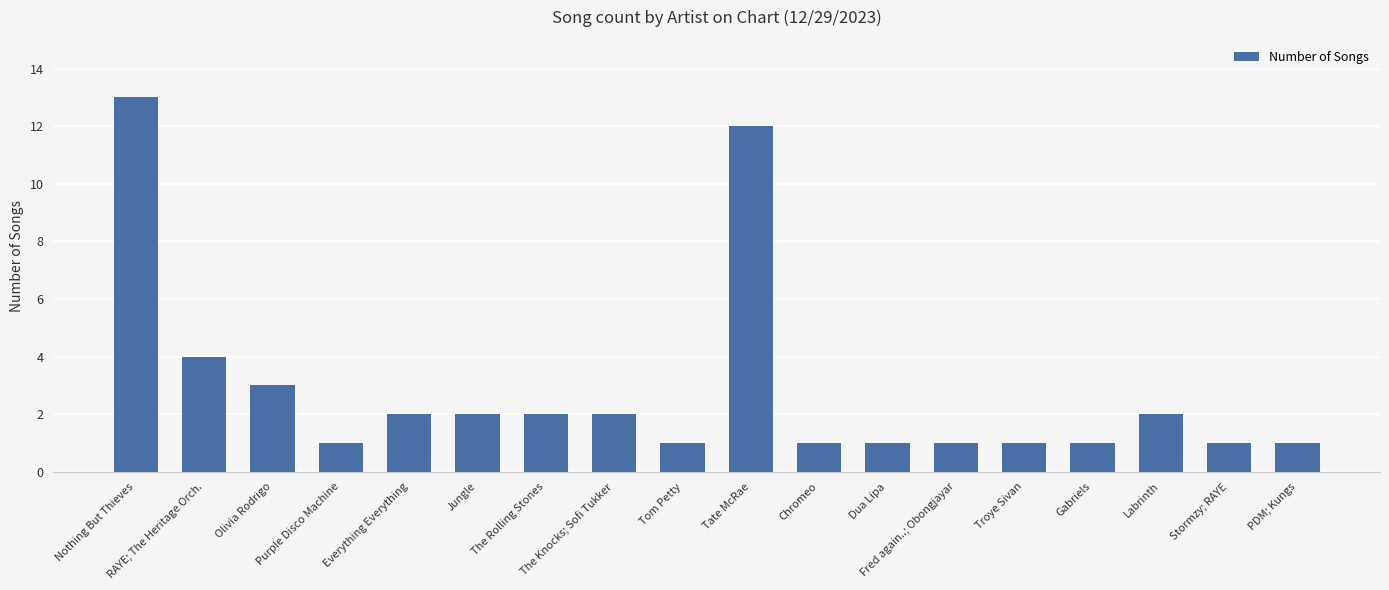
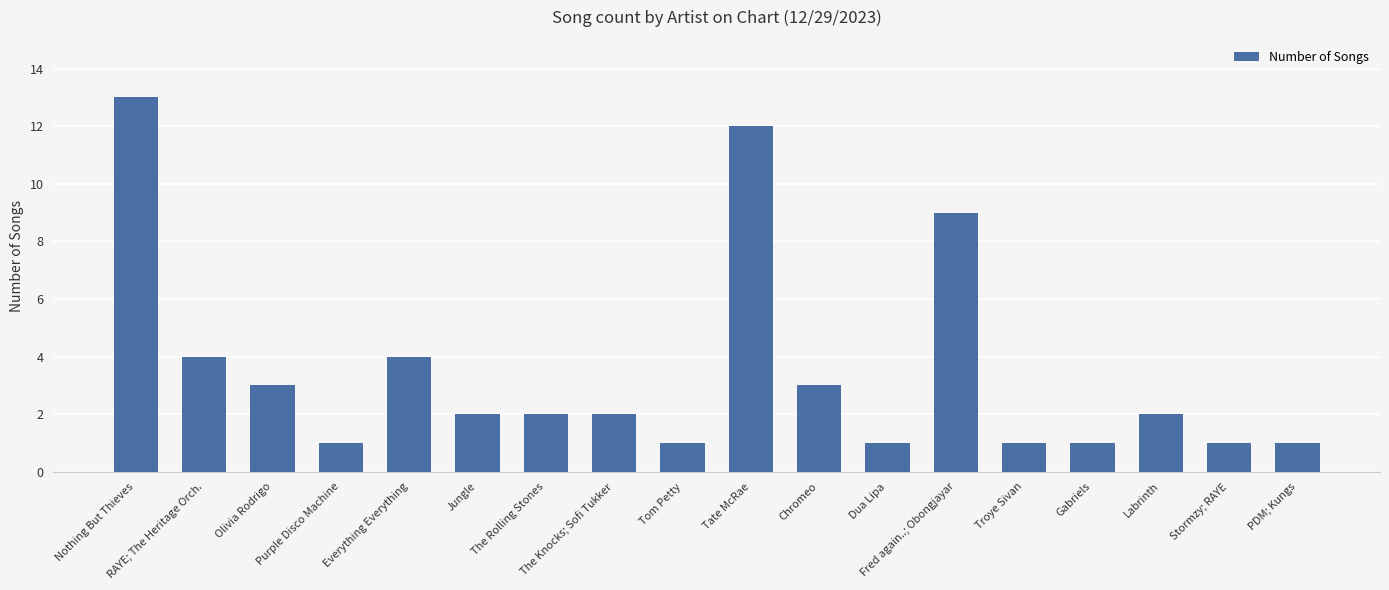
Everything Everything: 2 -> 4
Chromeo: 1 -> 3
Fred again..; Obongjayar: 1 -> 9
